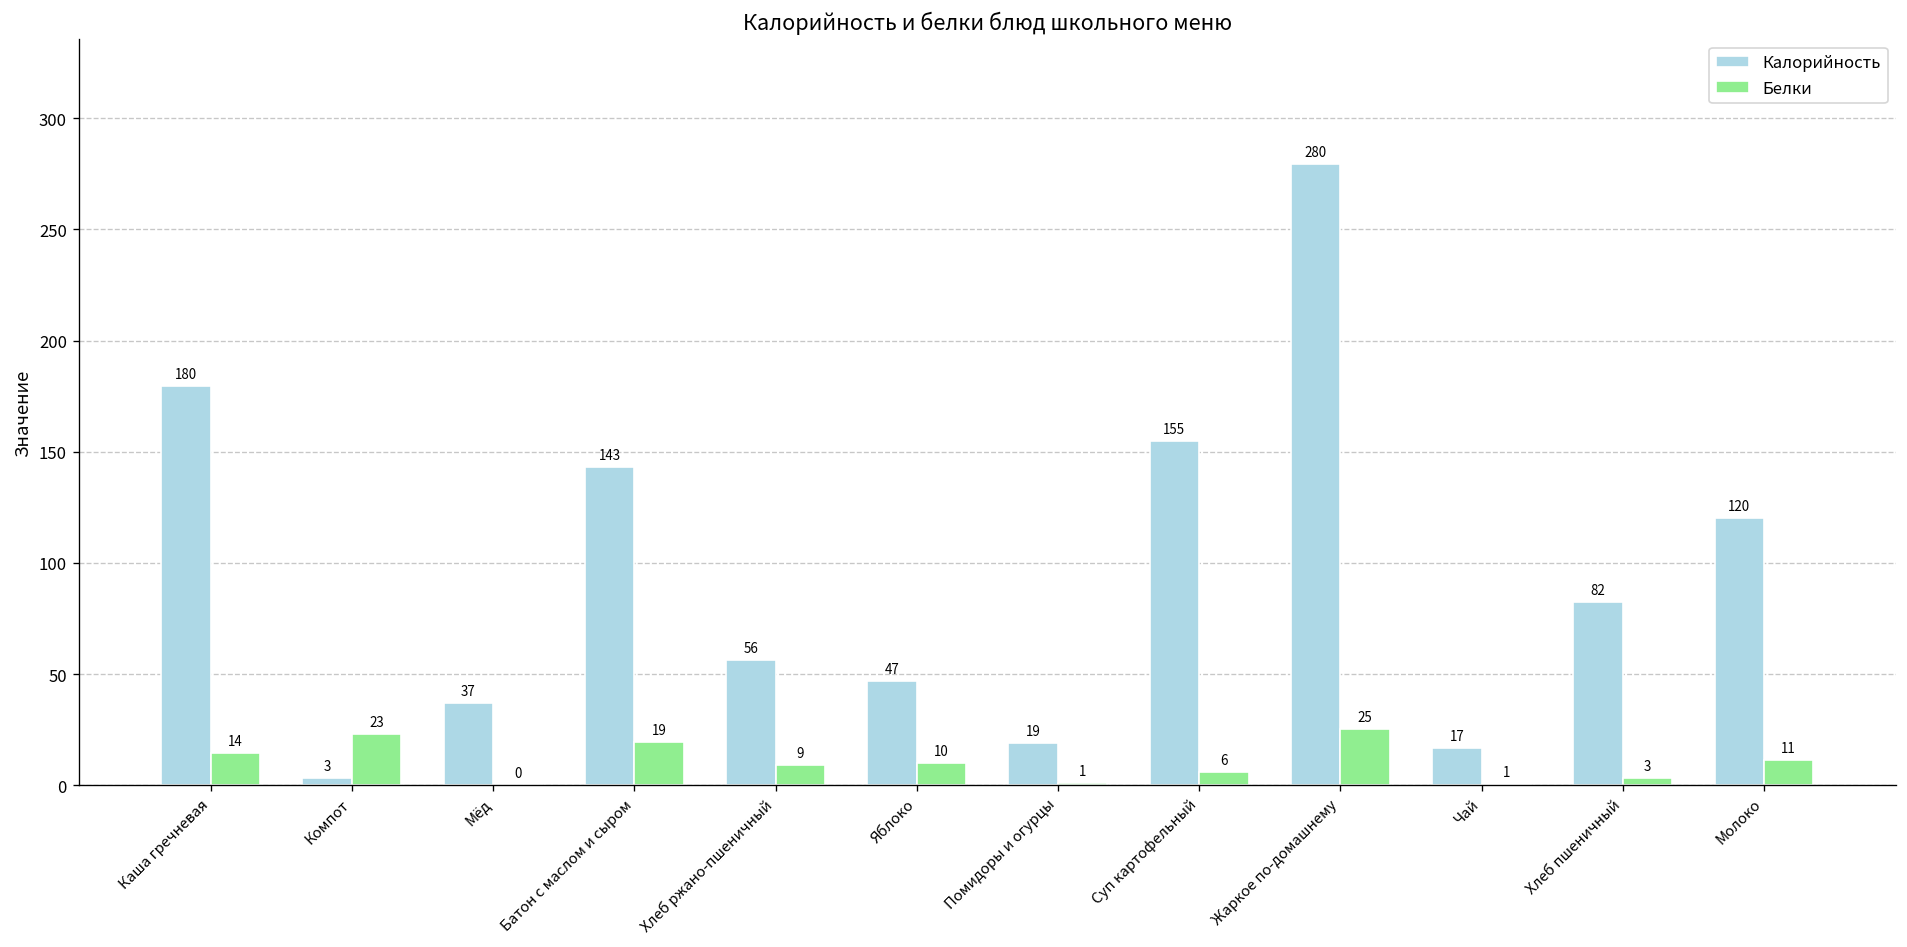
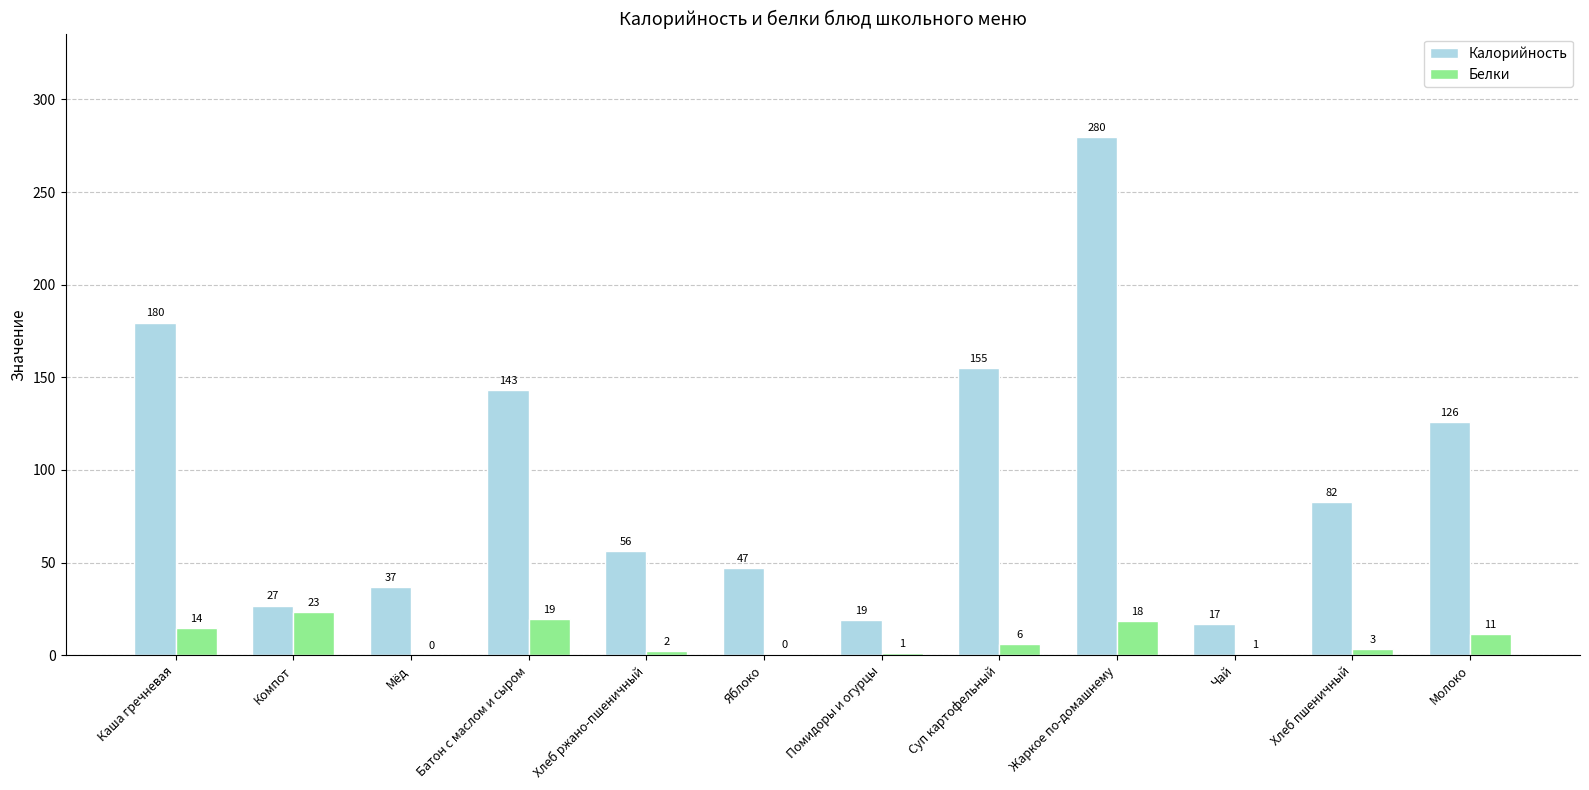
Калорийность, Компот: 3 -> 27
Белки, Хлеб ржано-пшеничный: 9 -> 2
Белки, Яблоко: 10 -> 0
Белки, Жаркое по-домашнему: 25 -> 18
Калорийность, Молоко: 120 -> 126
